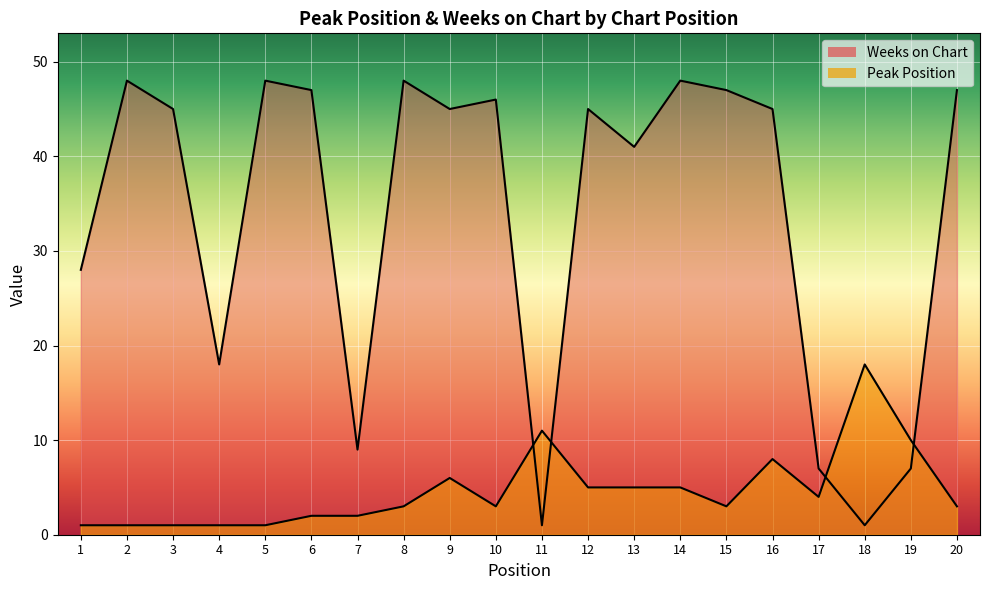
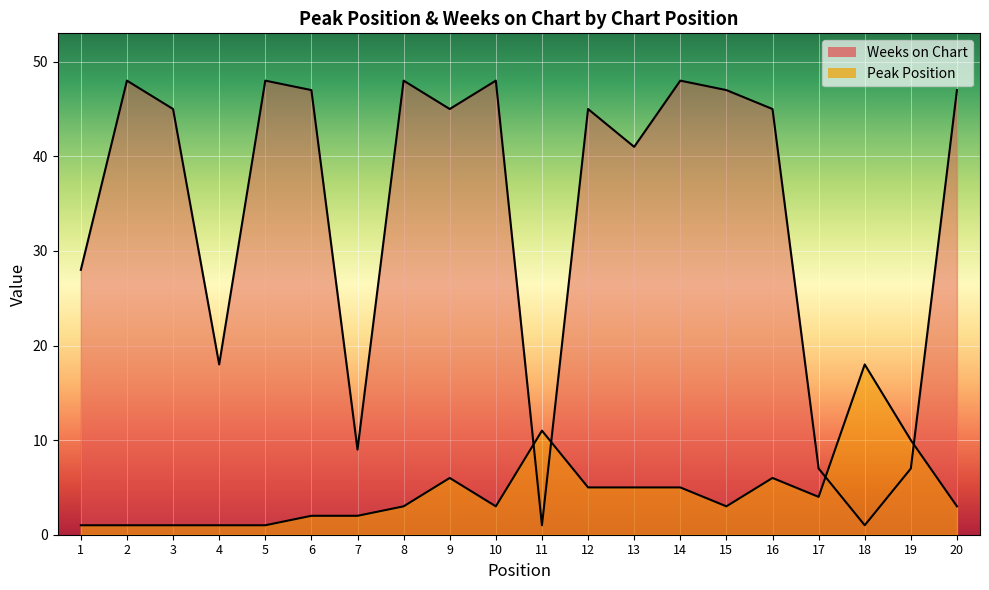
Weeks on Chart, 10: 46 -> 48
Peak Position, 16: 8 -> 6
